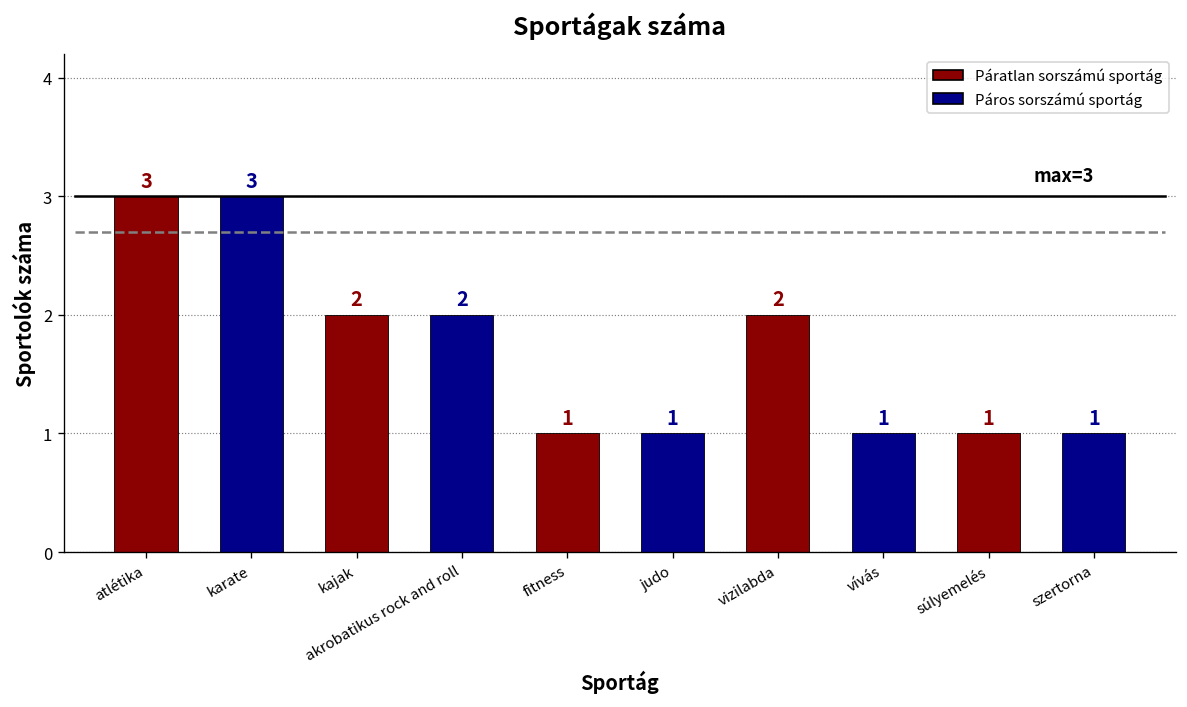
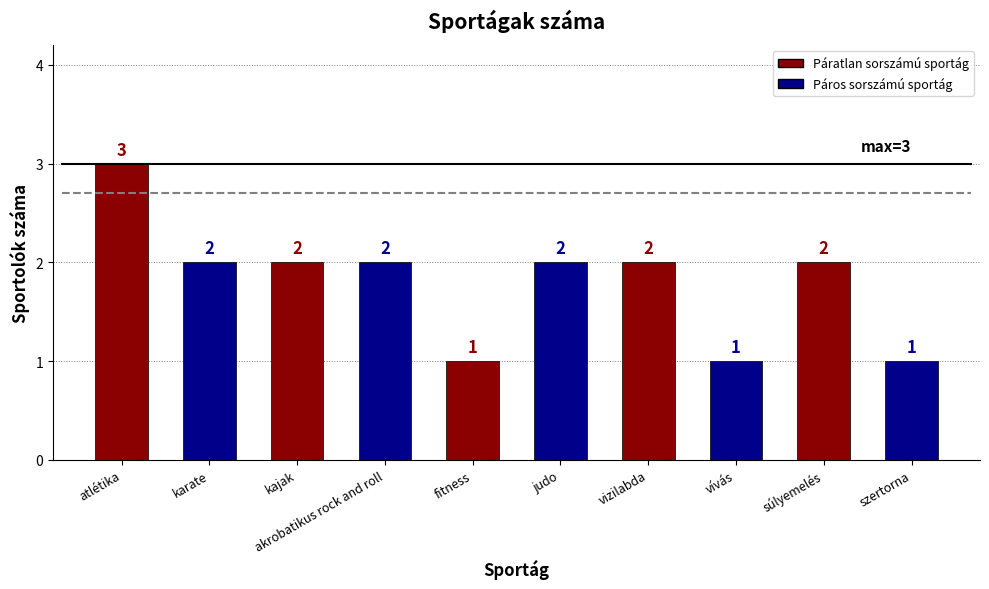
karate: 3 -> 2
judo: 1 -> 2
súlyemelés: 1 -> 2
